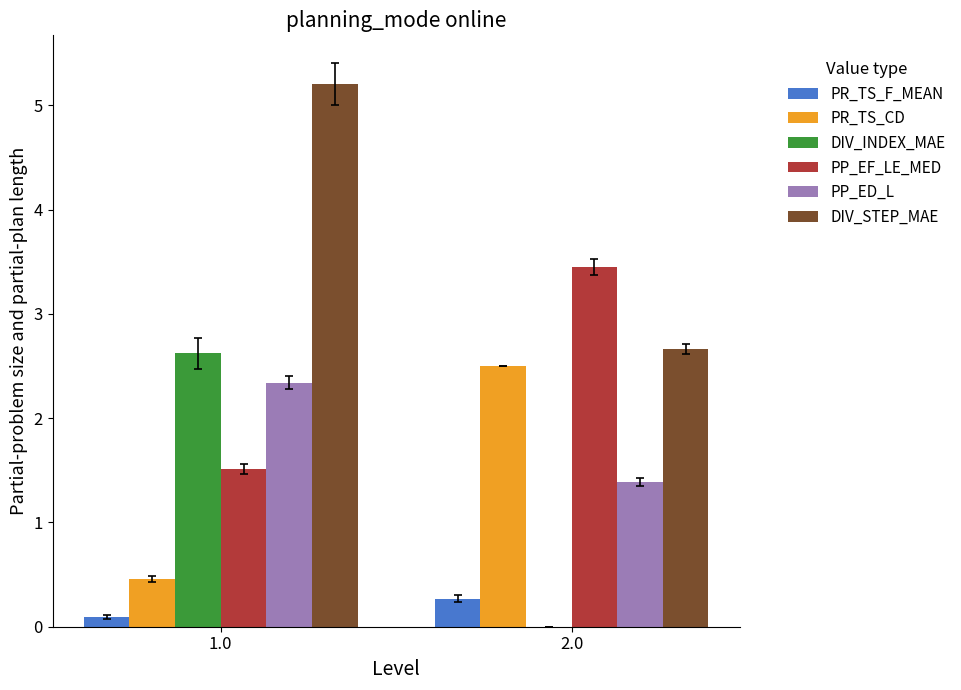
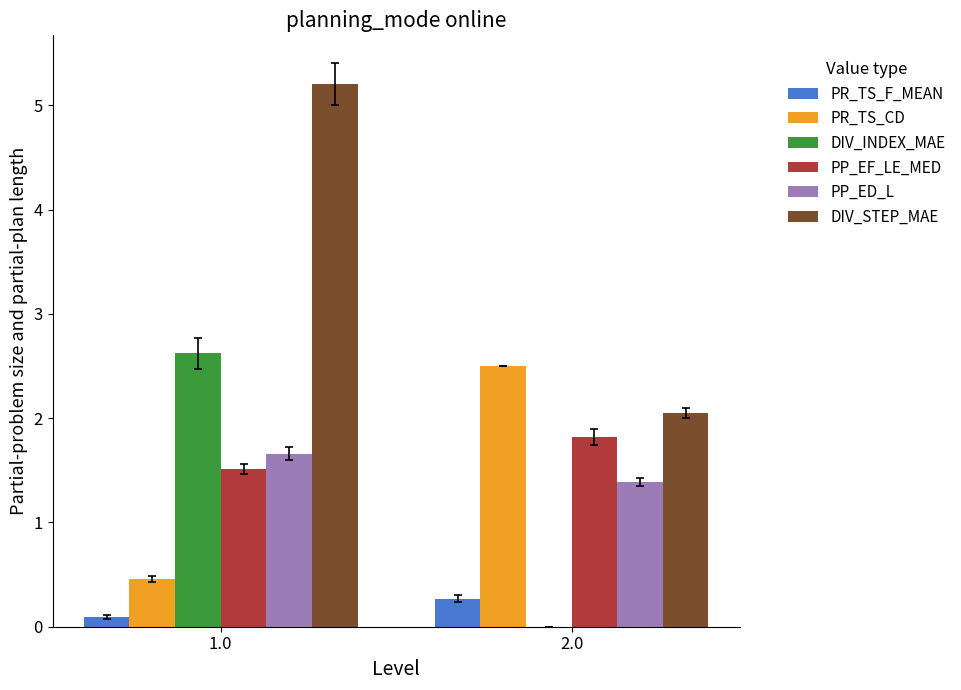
PP_ED_L, 1.0: 2.34 -> 1.66
PP_EF_LE_MED, 2.0: 3.45 -> 1.82
DIV_STEP_MAE, 2.0: 2.66 -> 2.05
